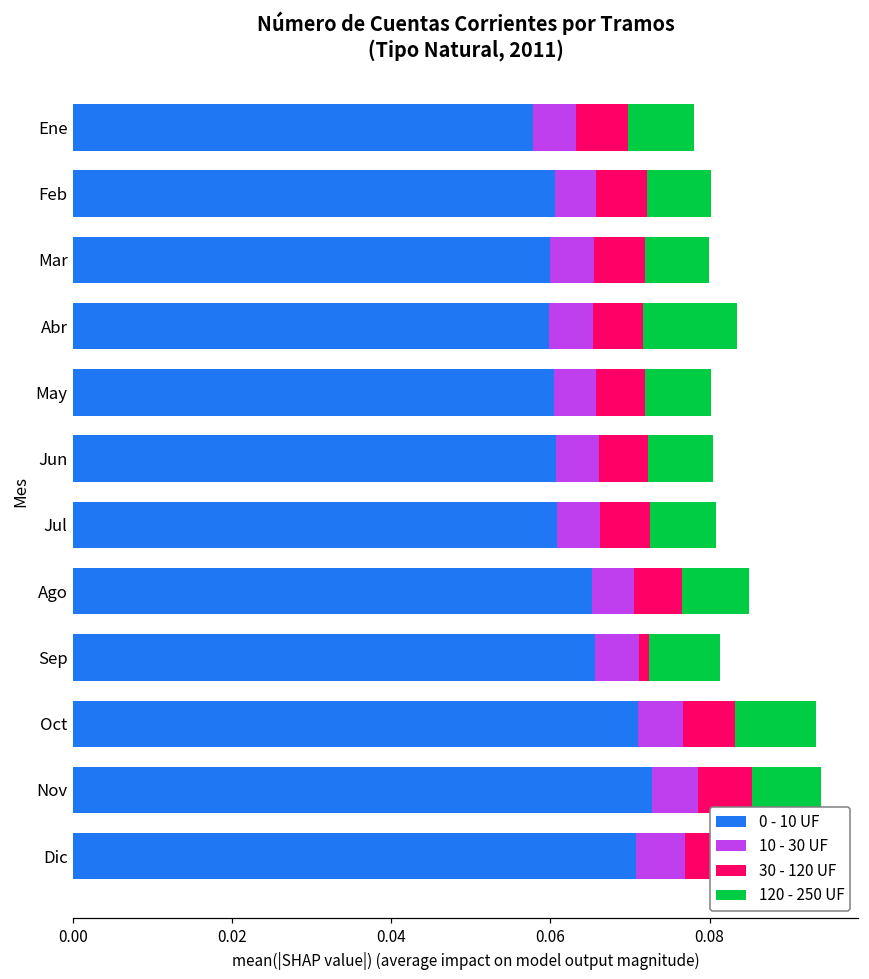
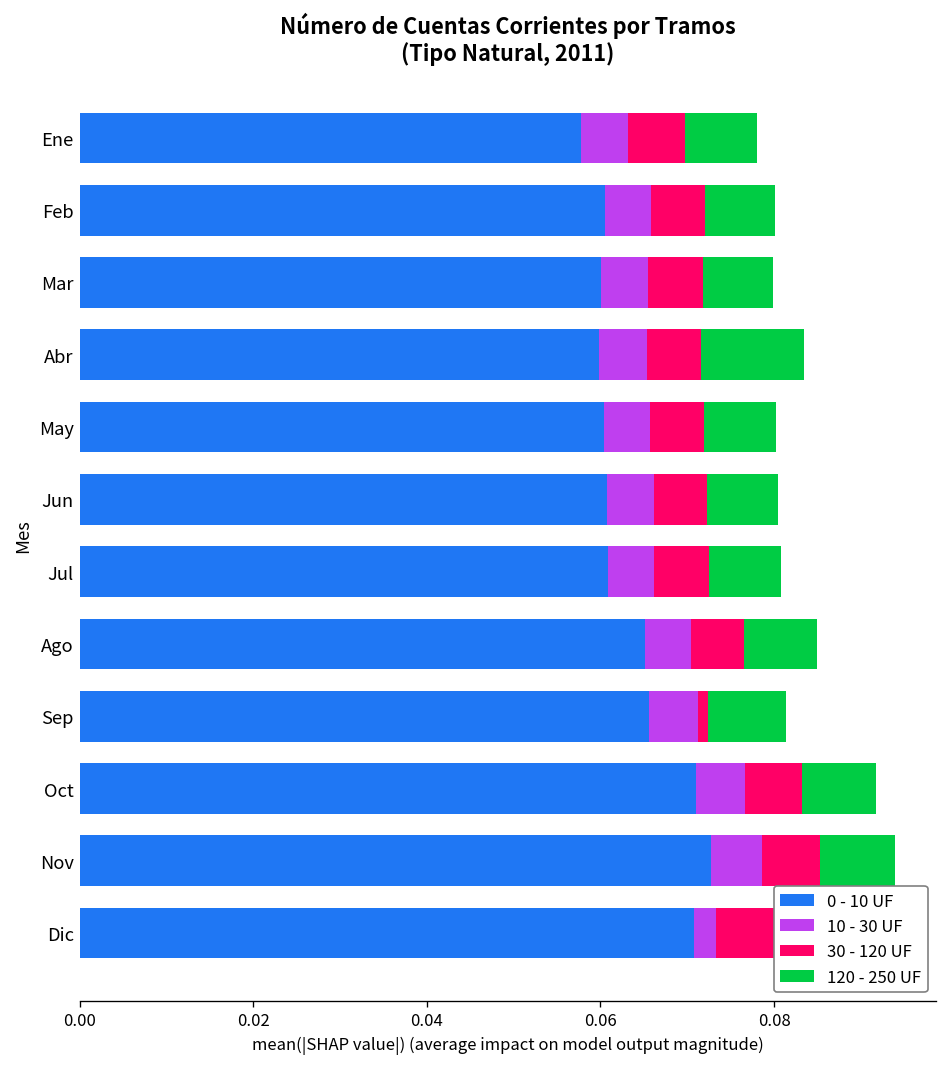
120 - 250 UF, Oct: 0.010 -> 0.008
10 - 30 UF, Dic: 0.006 -> 0.003
